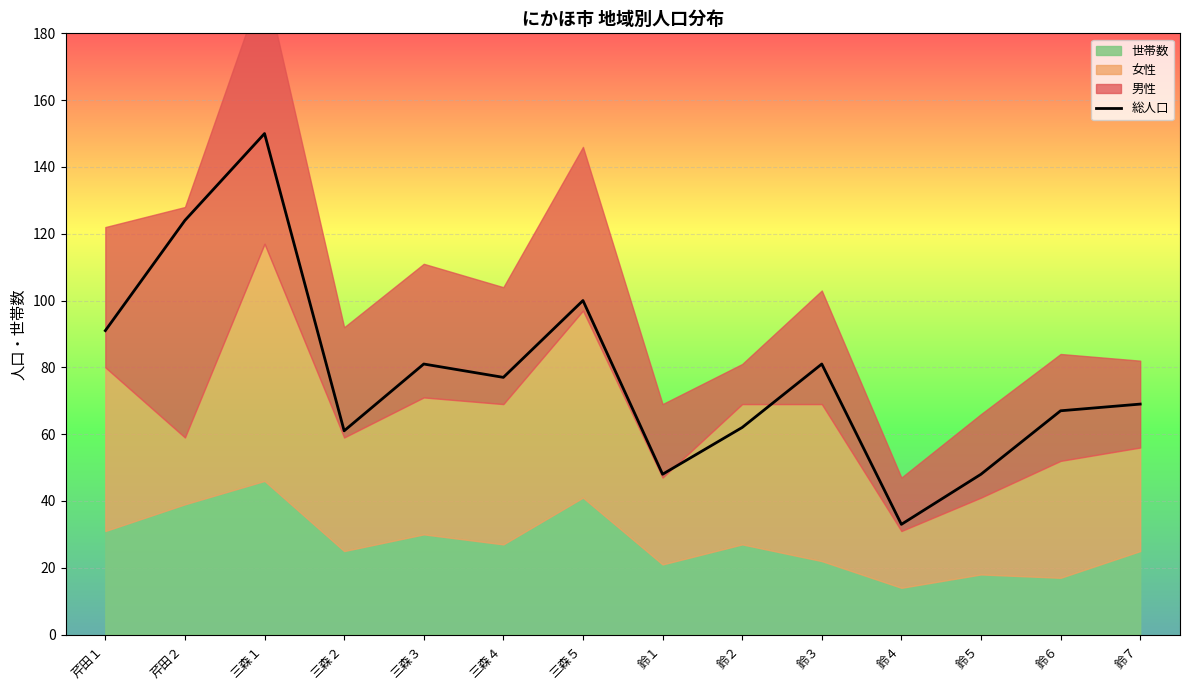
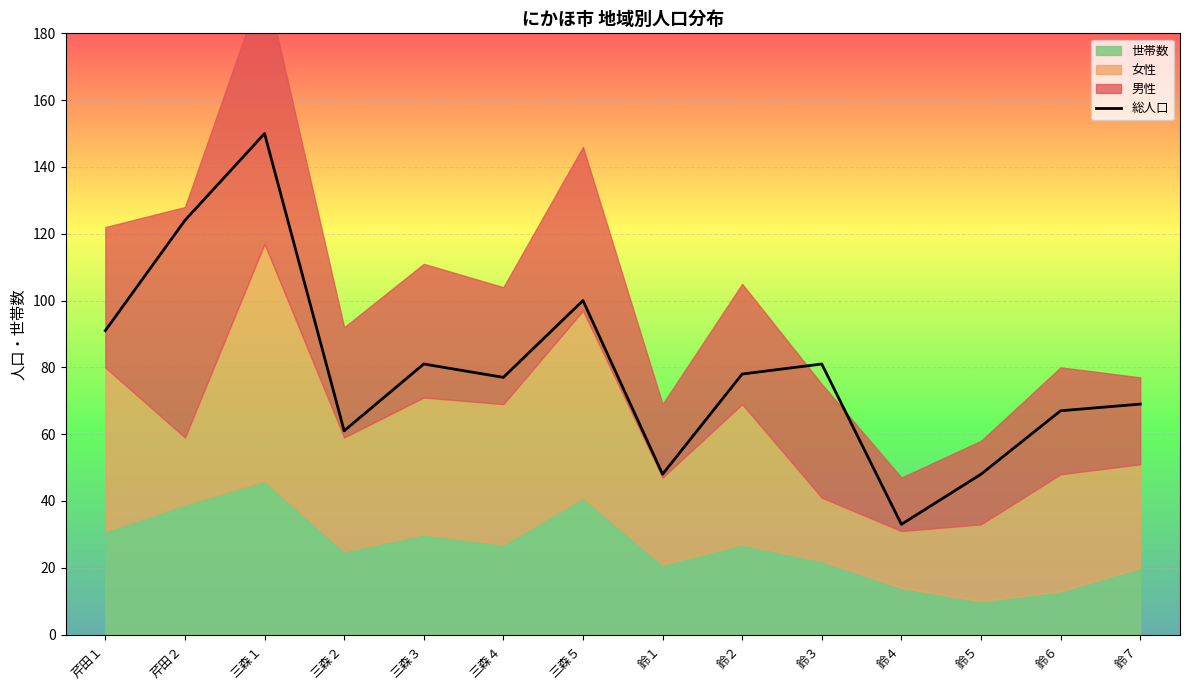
総人口, 鈴２: 62 -> 78
男性, 鈴２: 12 -> 36
女性, 鈴３: 47 -> 19
世帯数, 鈴５: 18 -> 10
世帯数, 鈴６: 17 -> 13
世帯数, 鈴７: 25 -> 20
